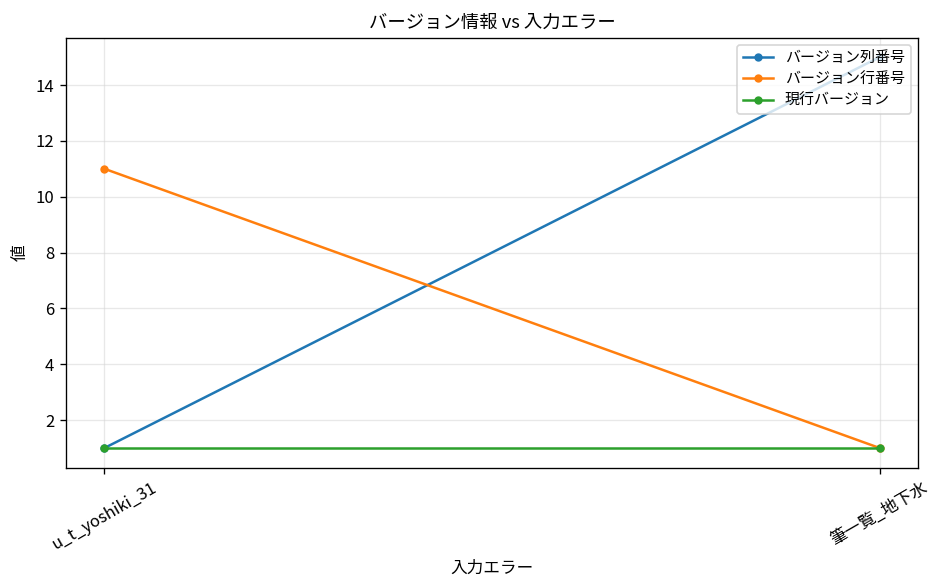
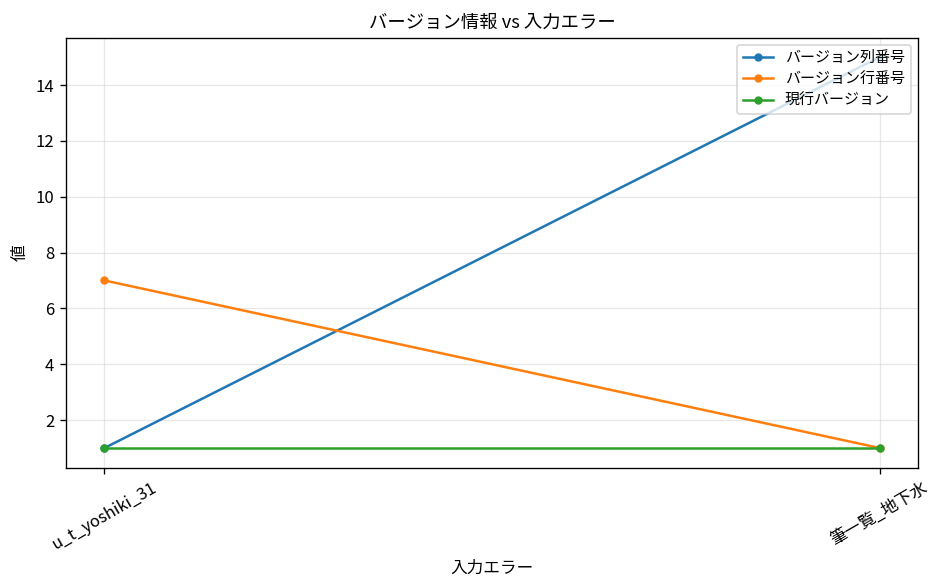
バージョン行番号, u_t_yoshiki_31: 11 -> 7
